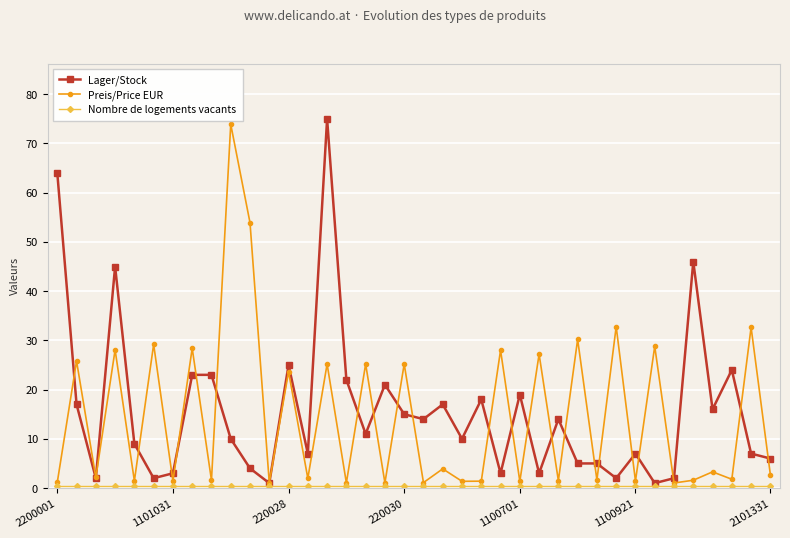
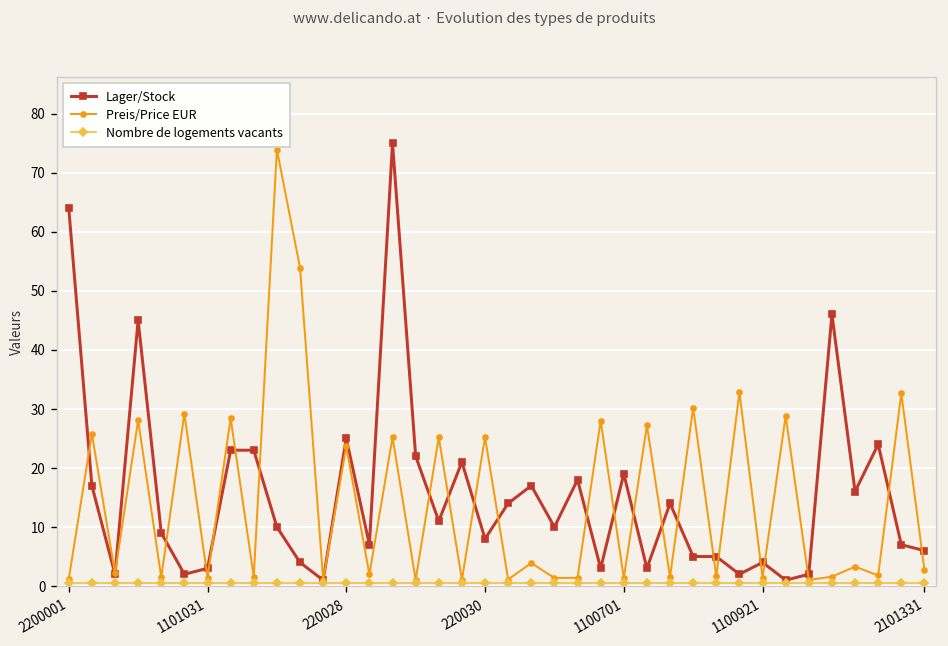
Lager/Stock, 220030: 15 -> 8
Lager/Stock, 1100921: 7 -> 4
